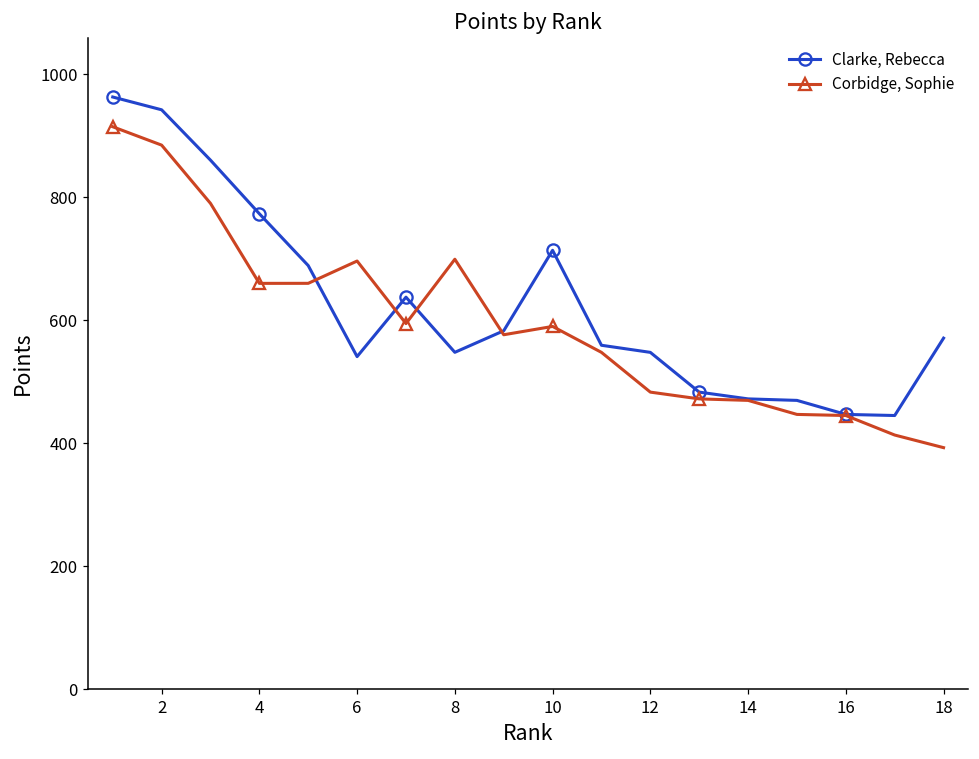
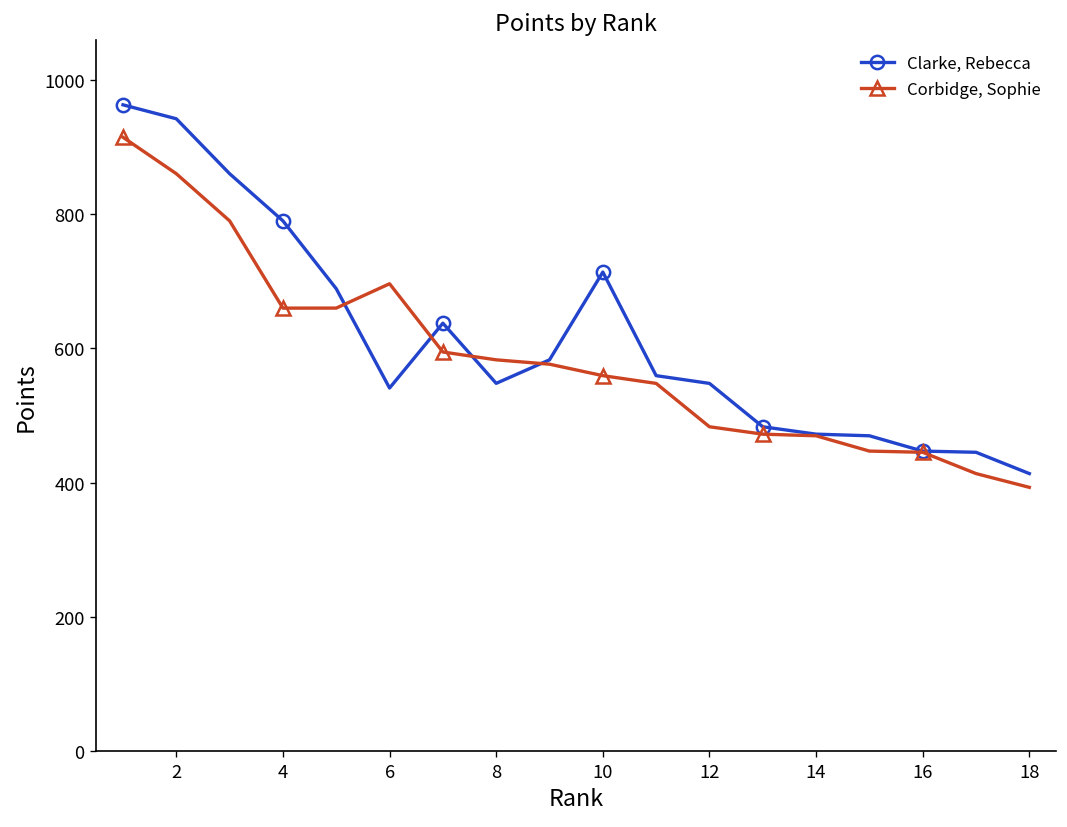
Corbidge, Sophie, 2: 880 -> 860
Clarke, Rebecca, 4: 770 -> 790
Corbidge, Sophie, 8: 700 -> 580
Corbidge, Sophie, 10: 590 -> 560
Clarke, Rebecca, 18: 570 -> 410
